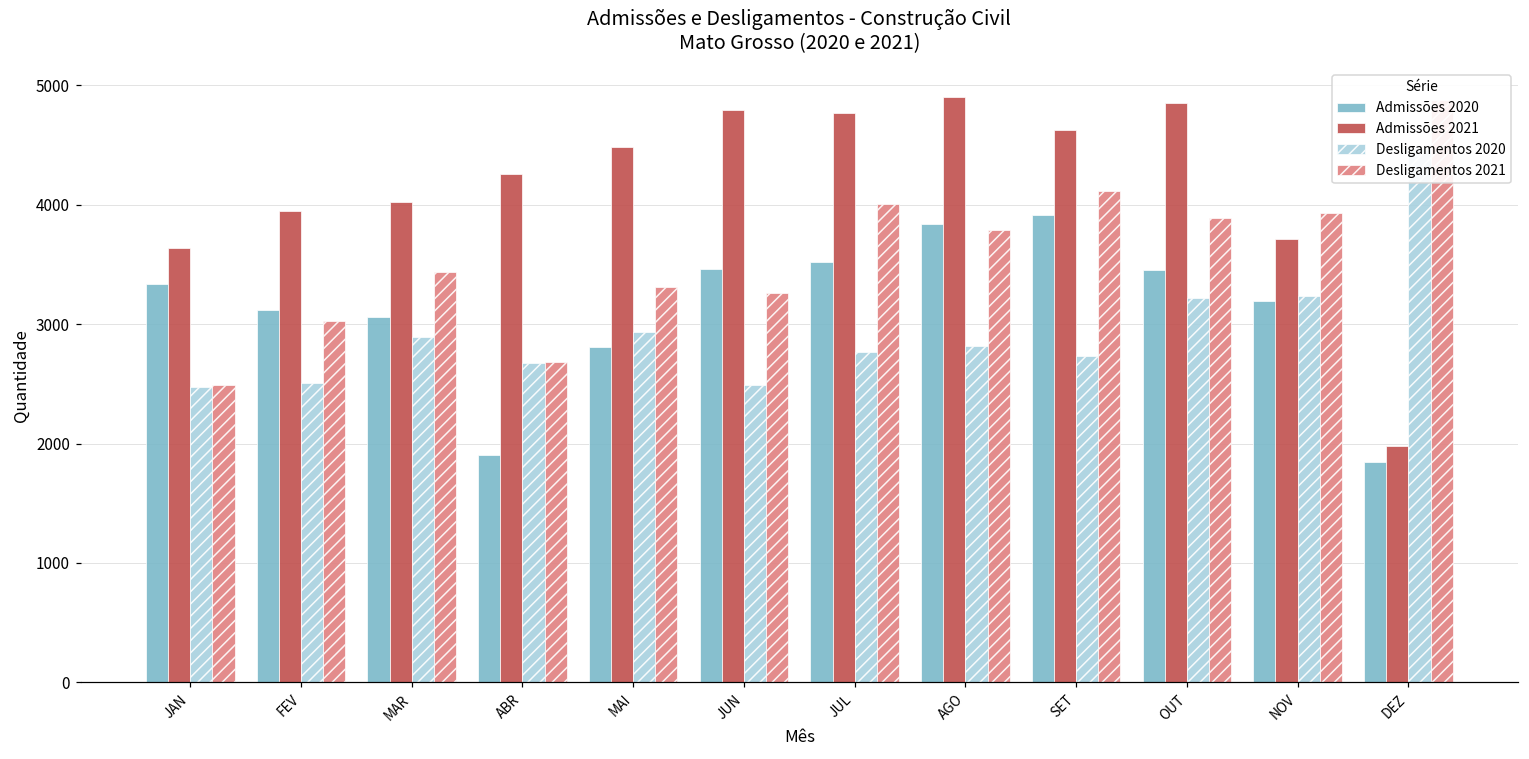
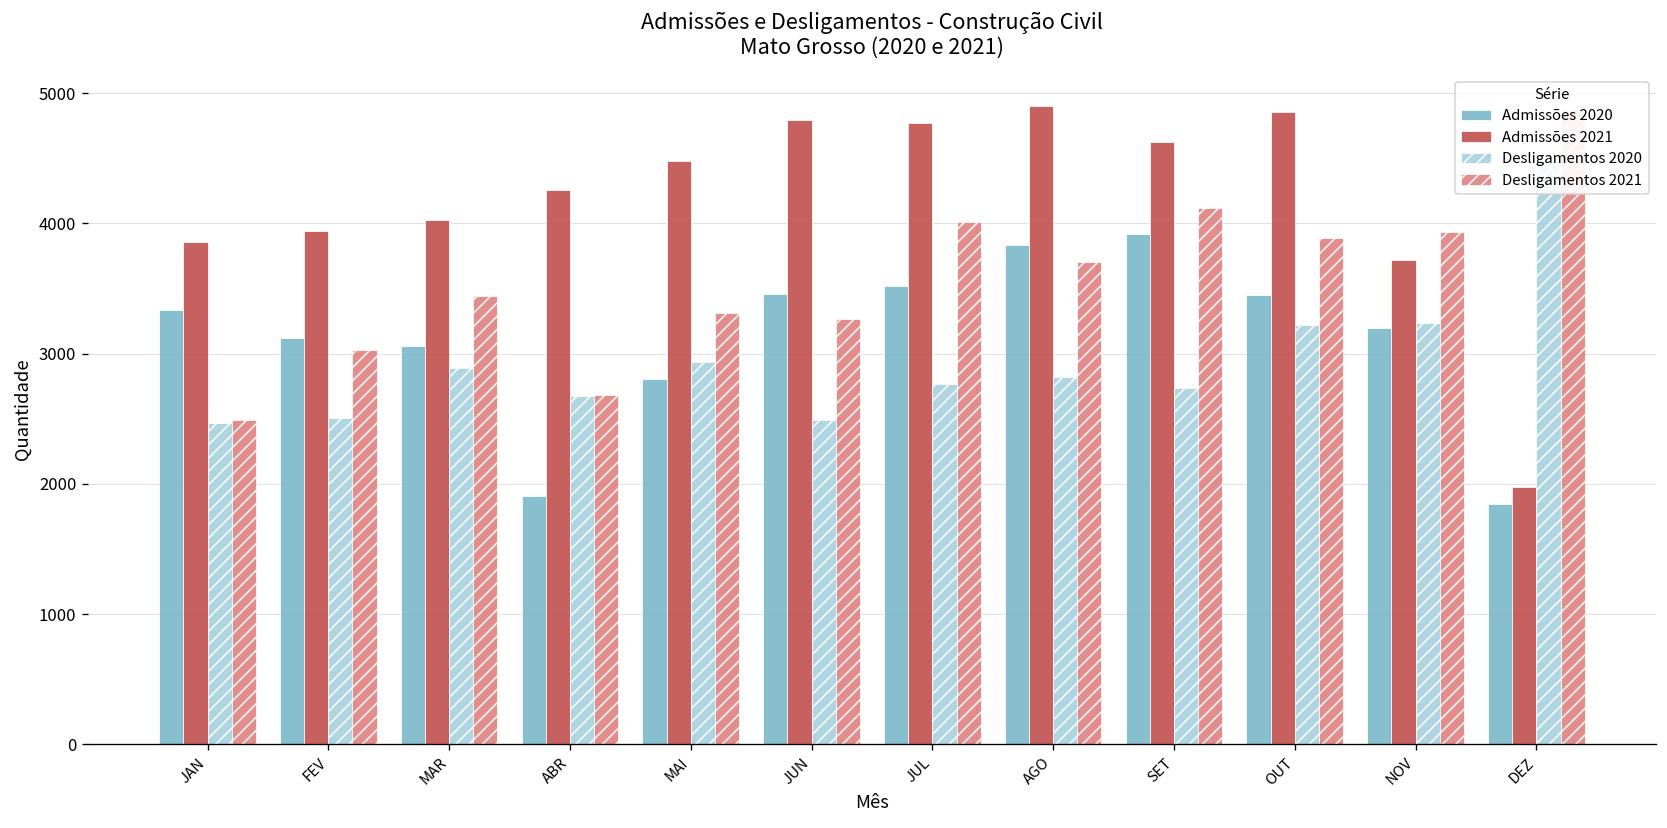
Admissões 2021, JAN: 3640 -> 3860
Desligamentos 2021, AGO: 3790 -> 3710
